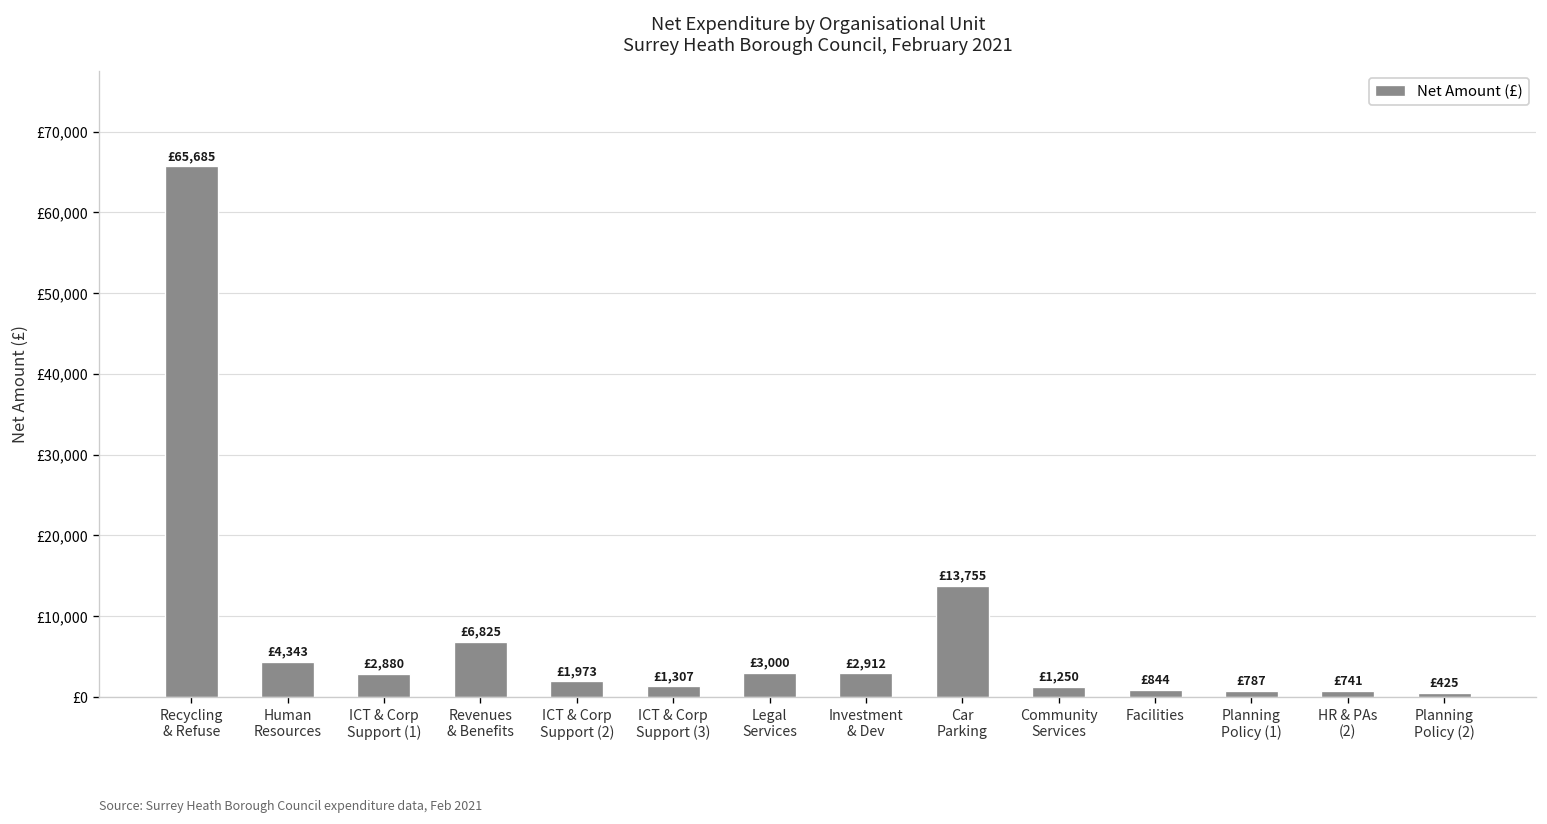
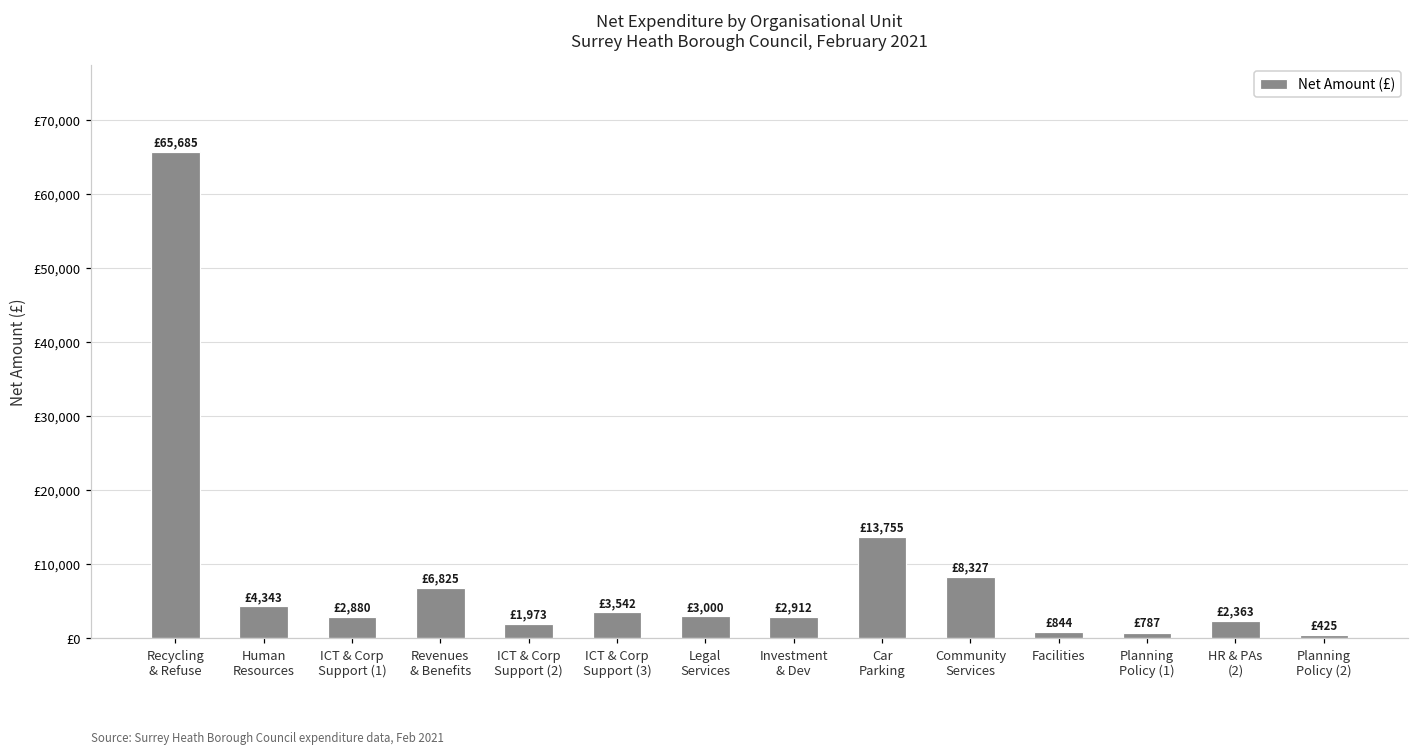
ICT & Corp Support (3): £1,307 -> £3,542
Community Services: £1,250 -> £8,327
HR & PAs (2): £741 -> £2,363
